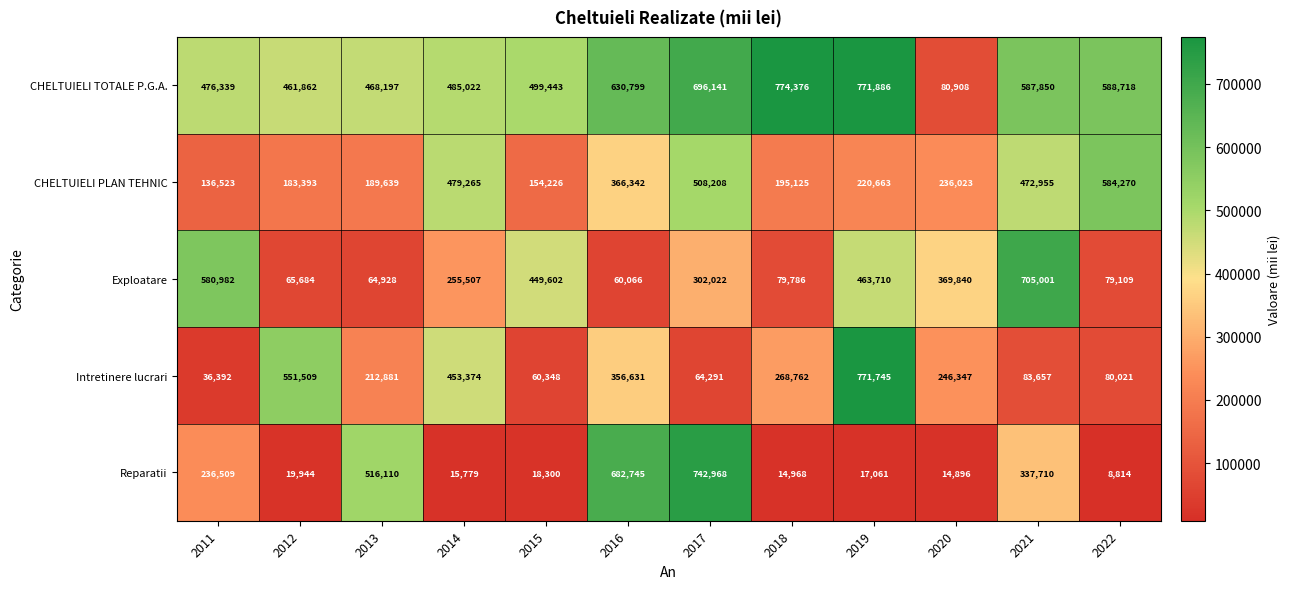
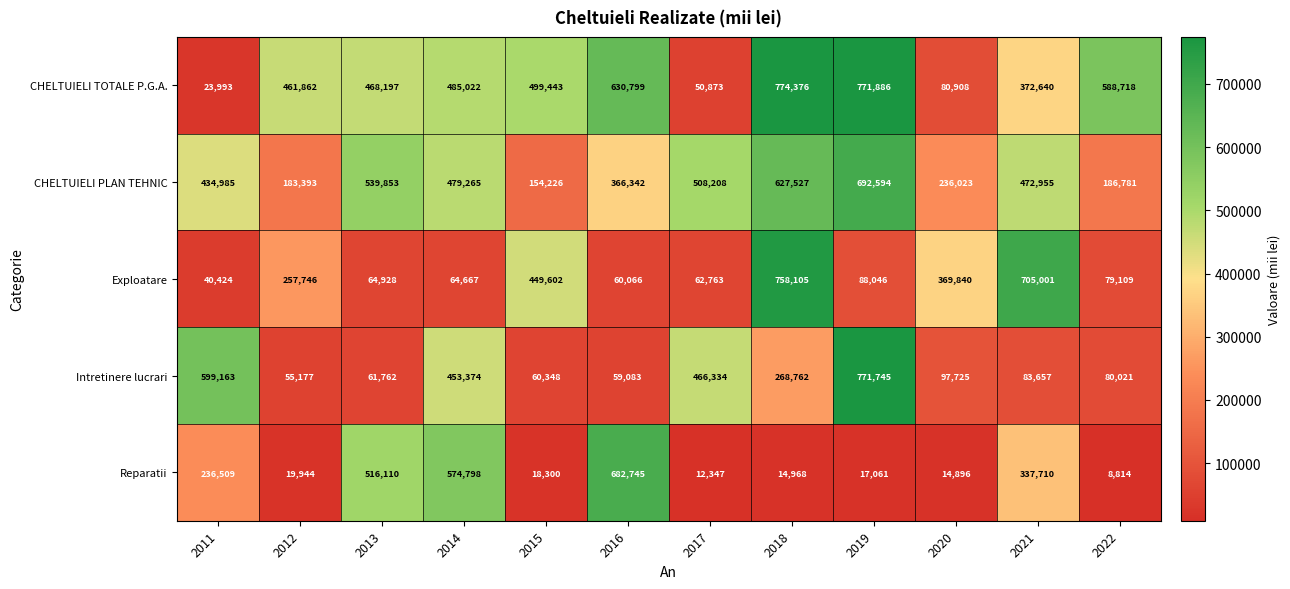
CHELTUIELI TOTALE P.G.A., 2011: 476,339 -> 23,993
CHELTUIELI TOTALE P.G.A., 2017: 696,141 -> 50,873
CHELTUIELI TOTALE P.G.A., 2021: 587,850 -> 372,640
CHELTUIELI PLAN TEHNIC, 2011: 136,523 -> 434,985
CHELTUIELI PLAN TEHNIC, 2013: 189,639 -> 539,853
CHELTUIELI PLAN TEHNIC, 2018: 195,125 -> 627,527
CHELTUIELI PLAN TEHNIC, 2019: 220,663 -> 692,594
CHELTUIELI PLAN TEHNIC, 2022: 584,270 -> 186,781
Exploatare, 2011: 580,982 -> 40,424
Exploatare, 2012: 65,684 -> 257,746
Exploatare, 2014: 255,507 -> 64,667
Exploatare, 2017: 302,022 -> 62,763
Exploatare, 2018: 79,786 -> 758,105
Exploatare, 2019: 463,710 -> 88,046
Intretinere lucrari, 2011: 36,392 -> 599,163
Intretinere lucrari, 2012: 551,509 -> 55,177
Intretinere lucrari, 2013: 212,881 -> 61,762
Intretinere lucrari, 2016: 356,631 -> 59,083
Intretinere lucrari, 2017: 64,291 -> 466,334
Intretinere lucrari, 2020: 246,347 -> 97,725
Reparatii, 2014: 15,779 -> 574,798
Reparatii, 2017: 742,968 -> 12,347
